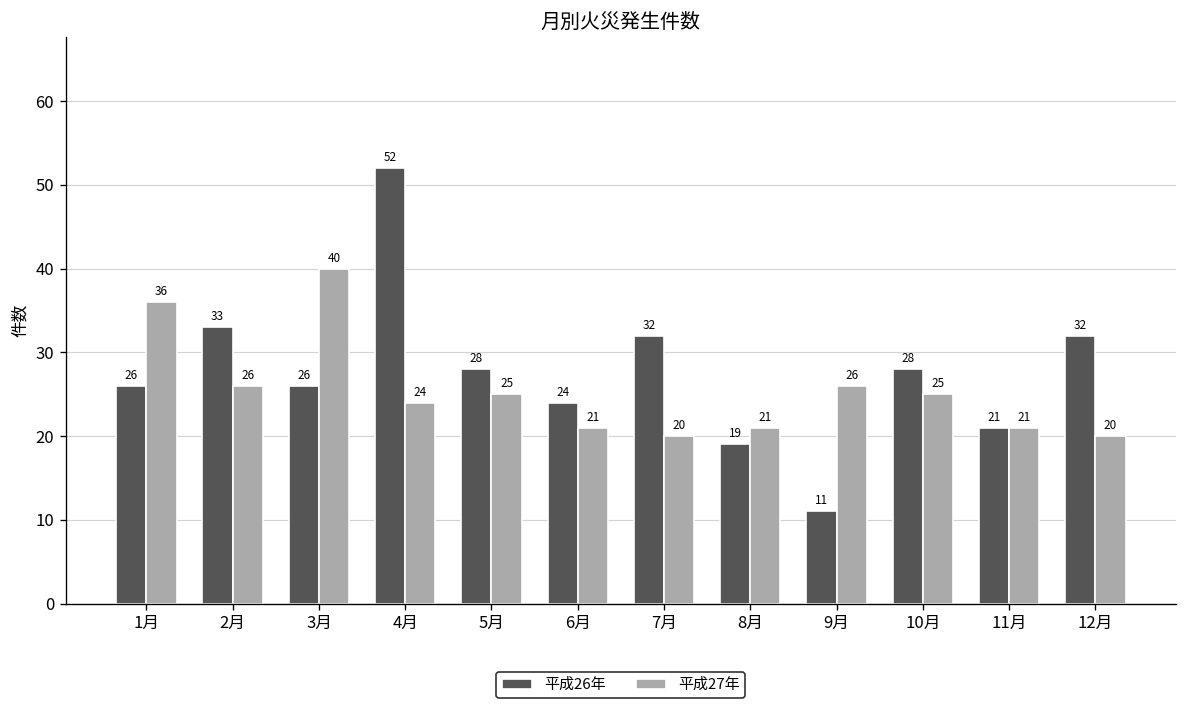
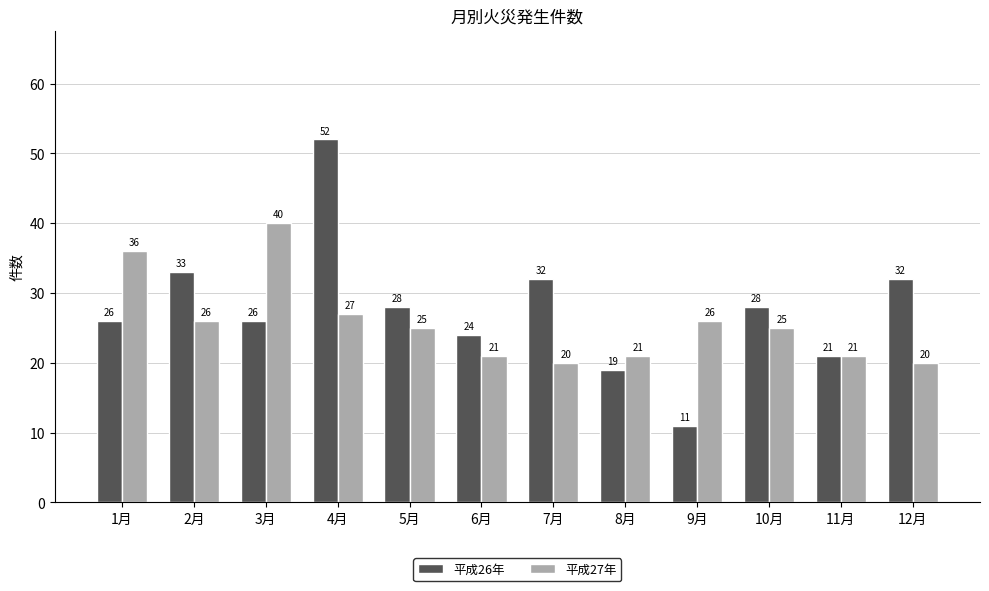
平成27年, 4月: 24 -> 27
